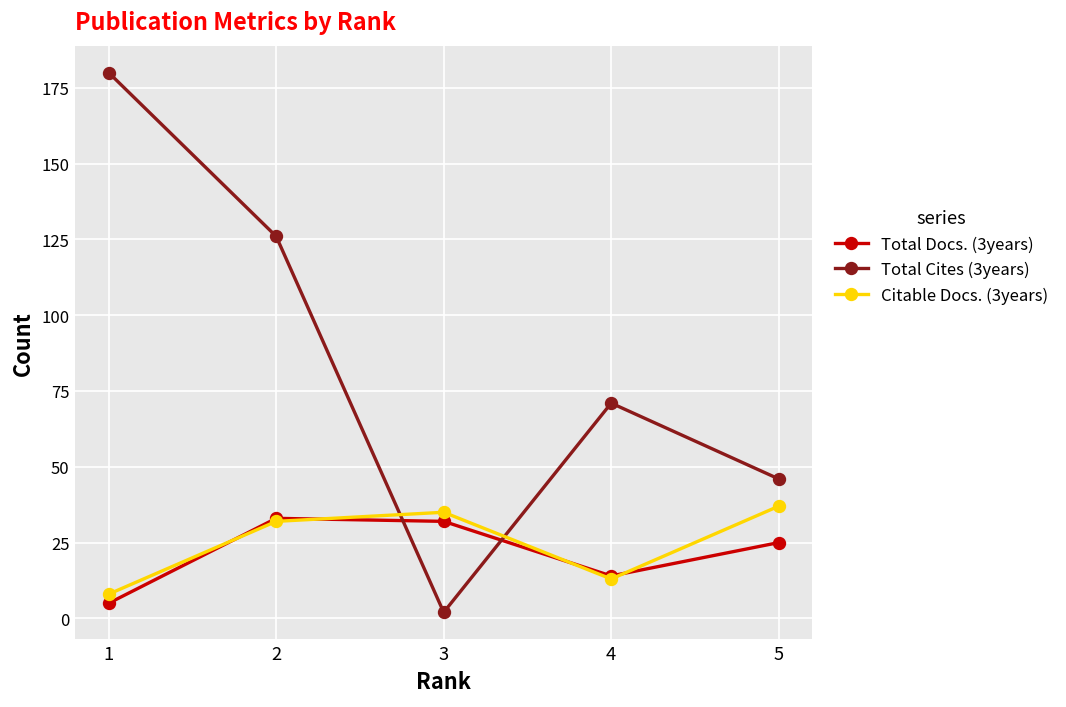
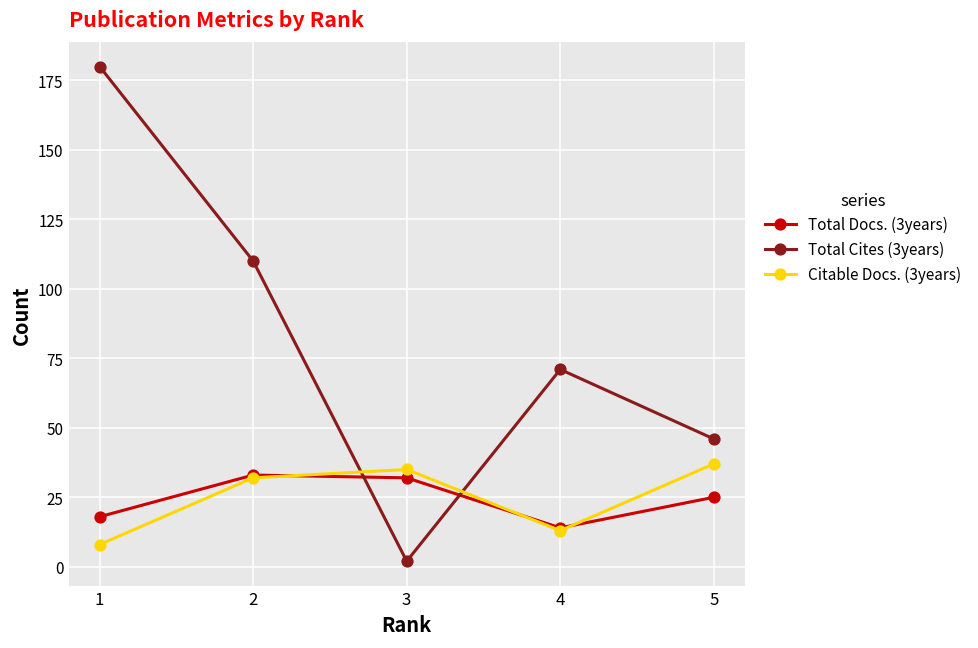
Total Docs. (3years), 1: 5 -> 18
Total Cites (3years), 2: 126 -> 110
